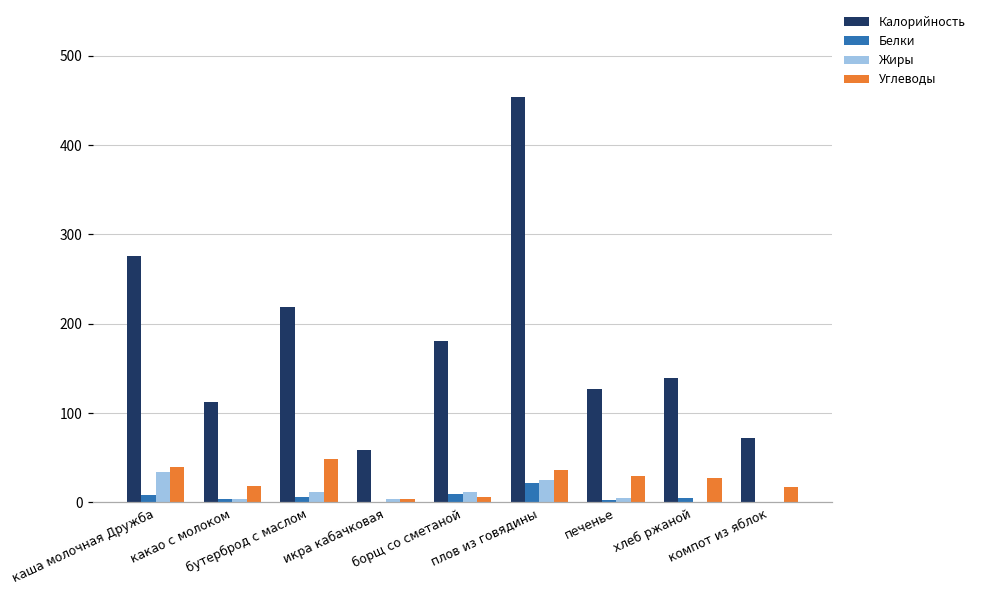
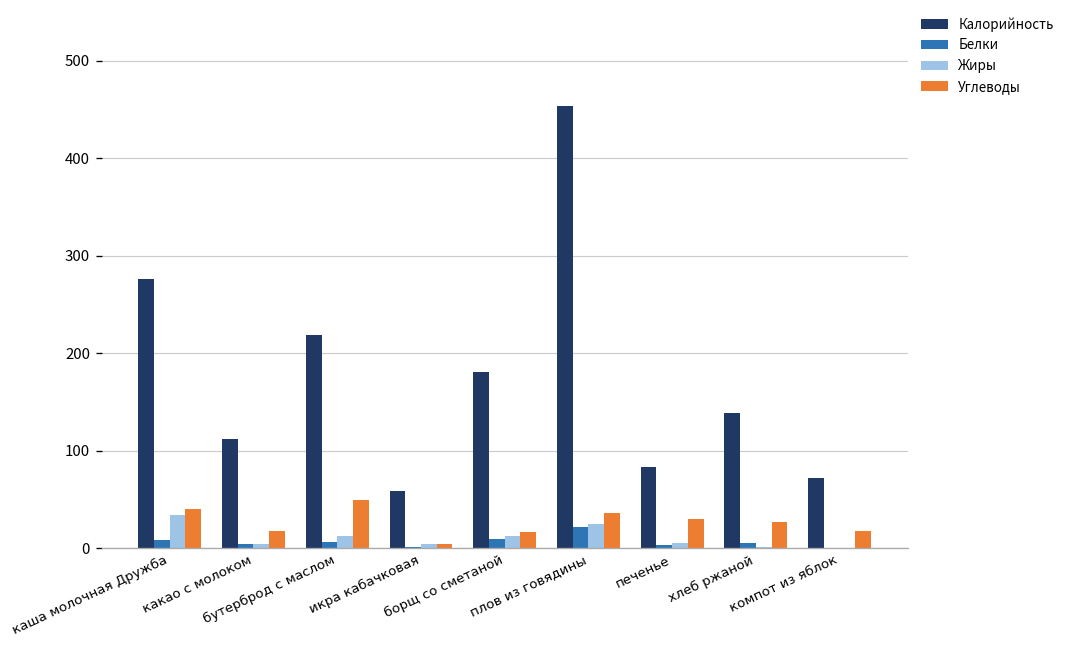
Углеводы, борщ со сметаной: 10 -> 20
Калорийность, печенье: 130 -> 80
